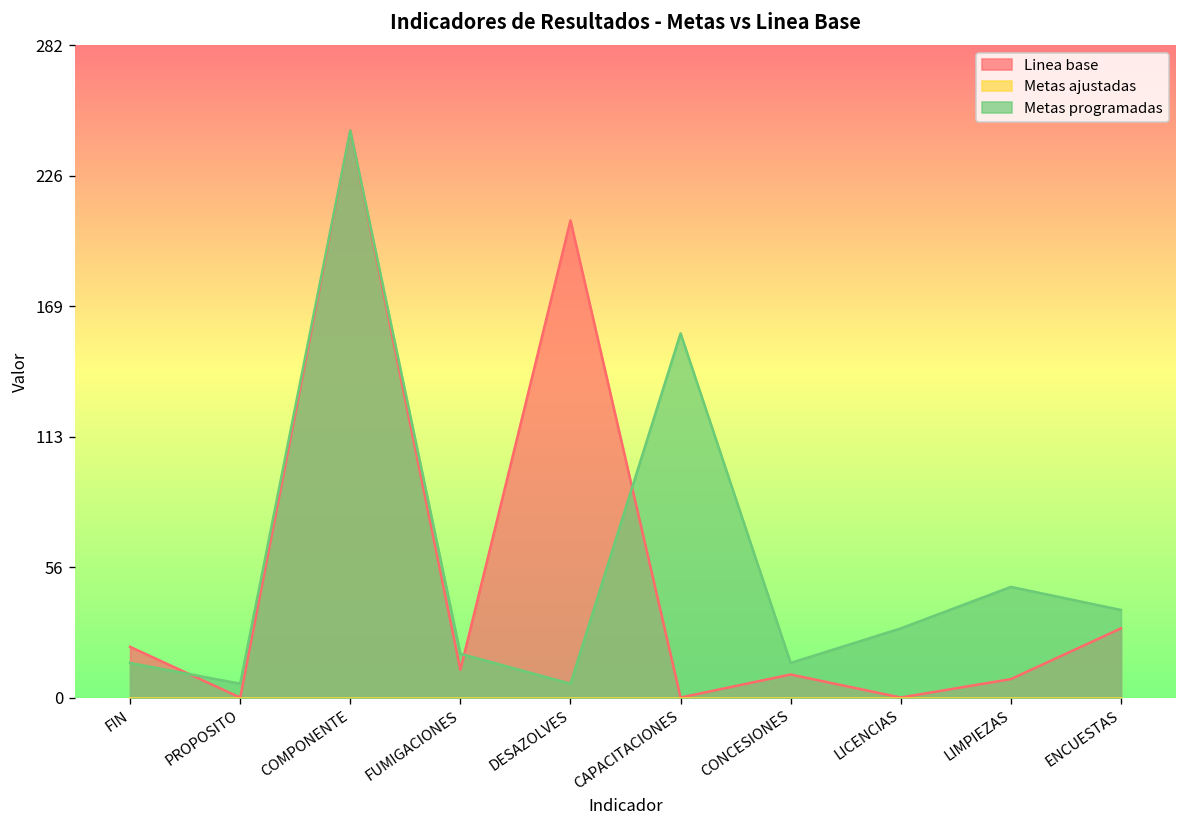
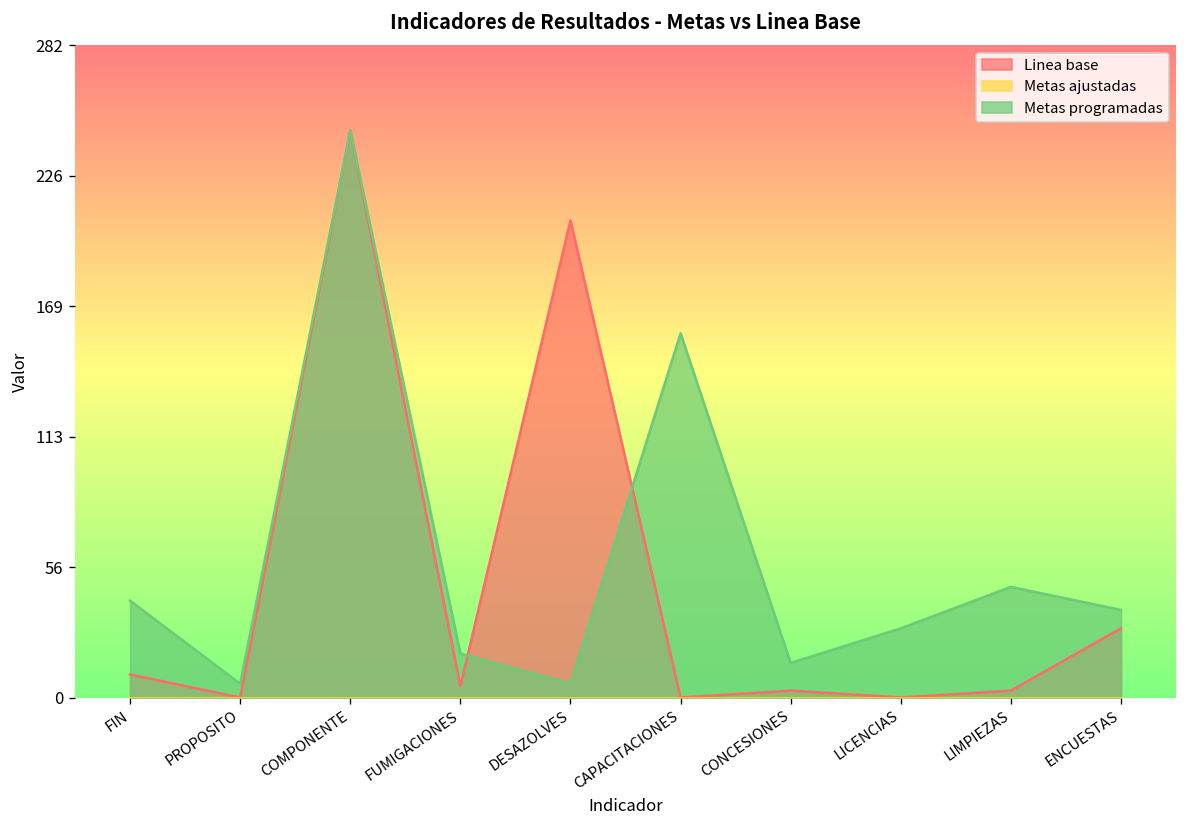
Linea base, FIN: 22 -> 10
Metas programadas, FIN: 15 -> 42
Linea base, FUMIGACIONES: 12 -> 5
Linea base, CONCESIONES: 10 -> 3
Linea base, LIMPIEZAS: 8 -> 3
